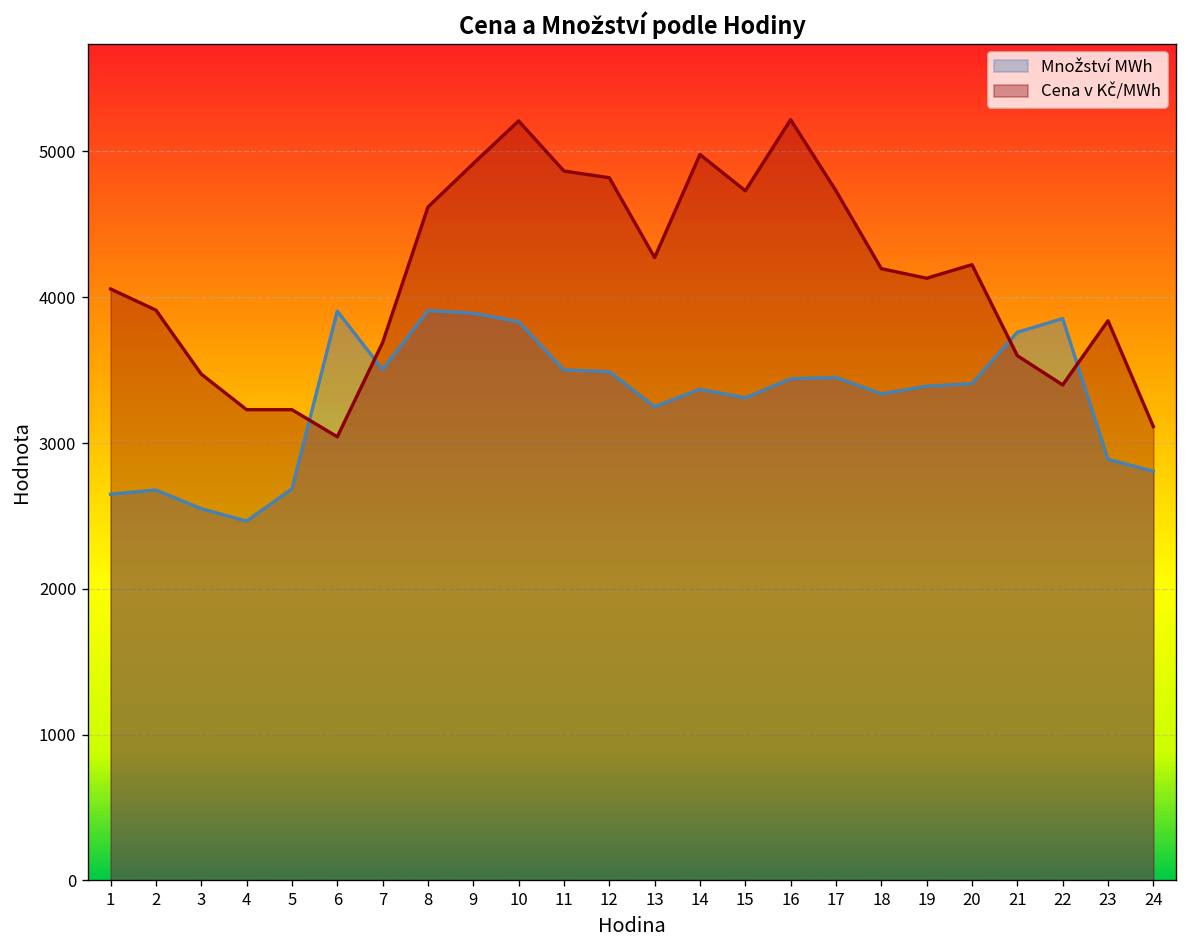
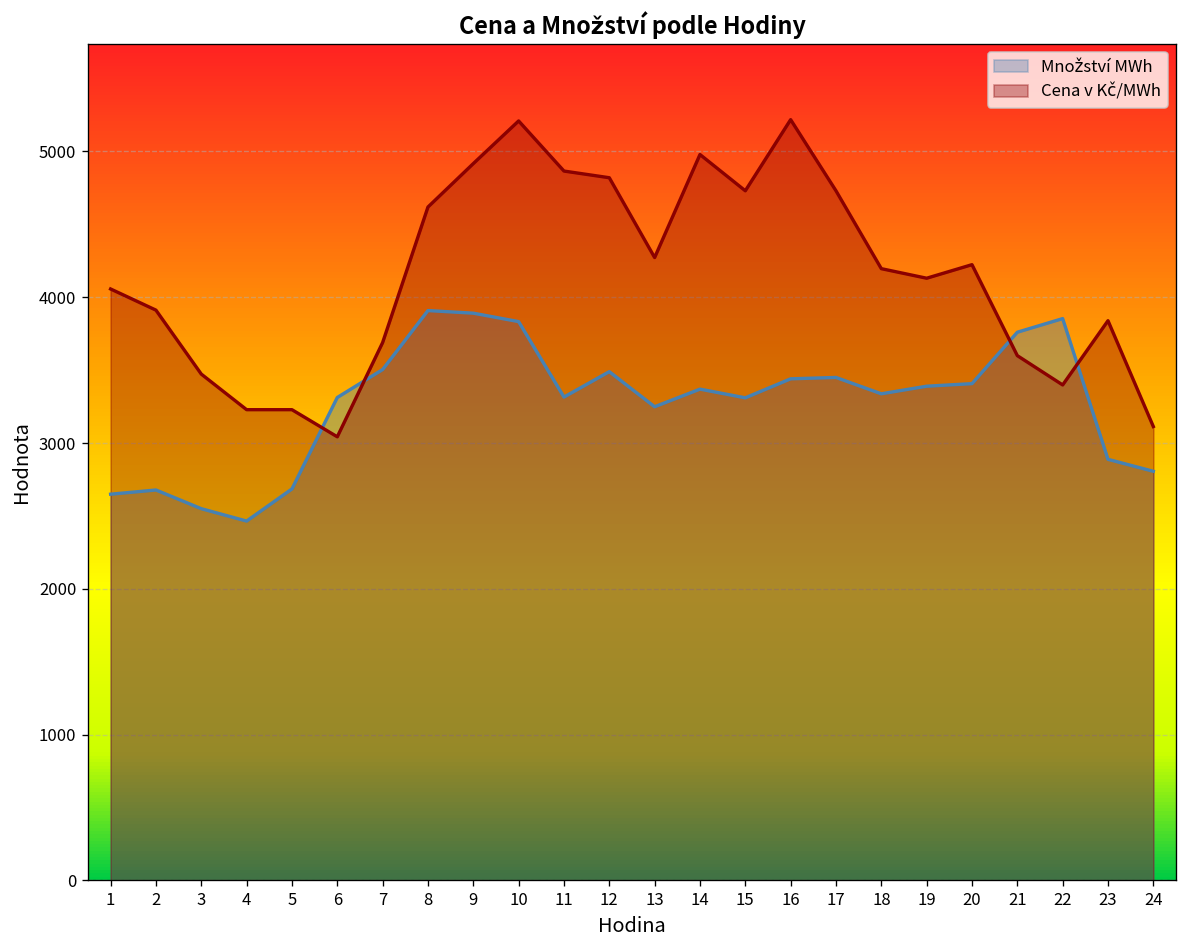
Množství MWh, 6: 3910 -> 3310
Množství MWh, 11: 3500 -> 3320
